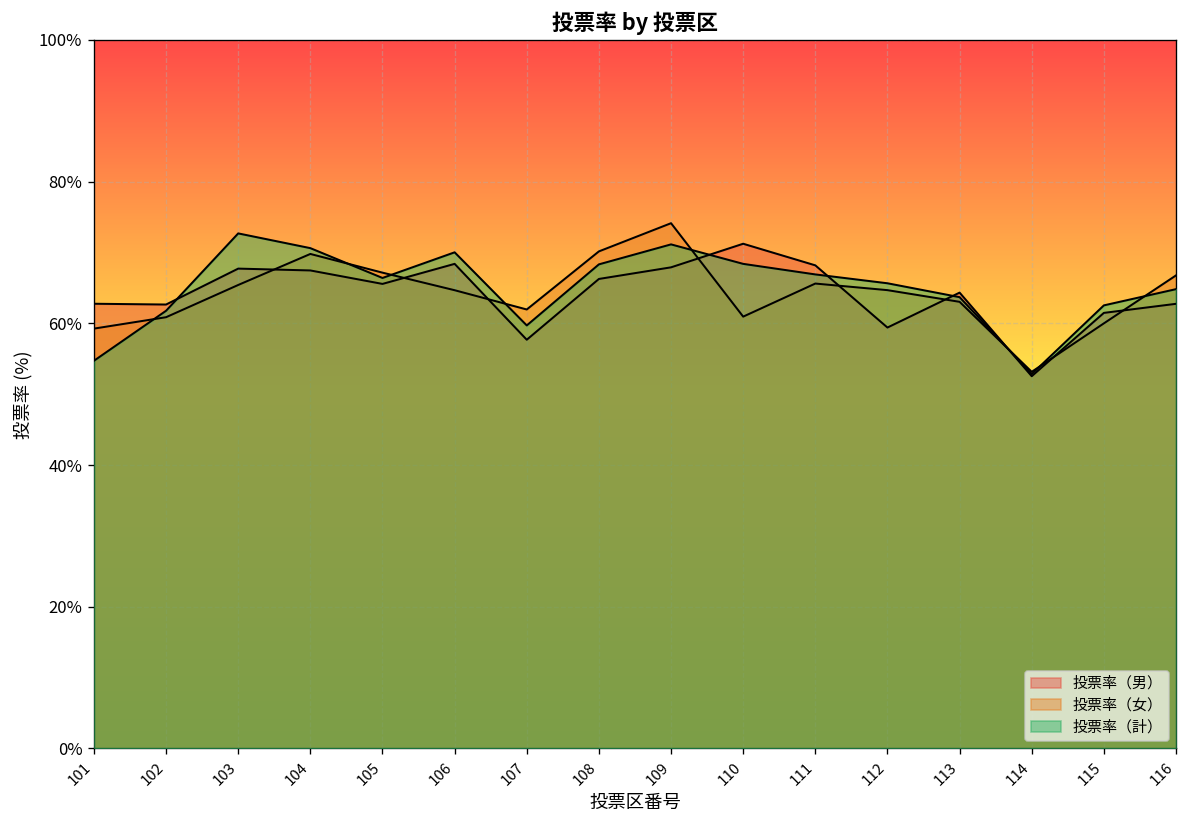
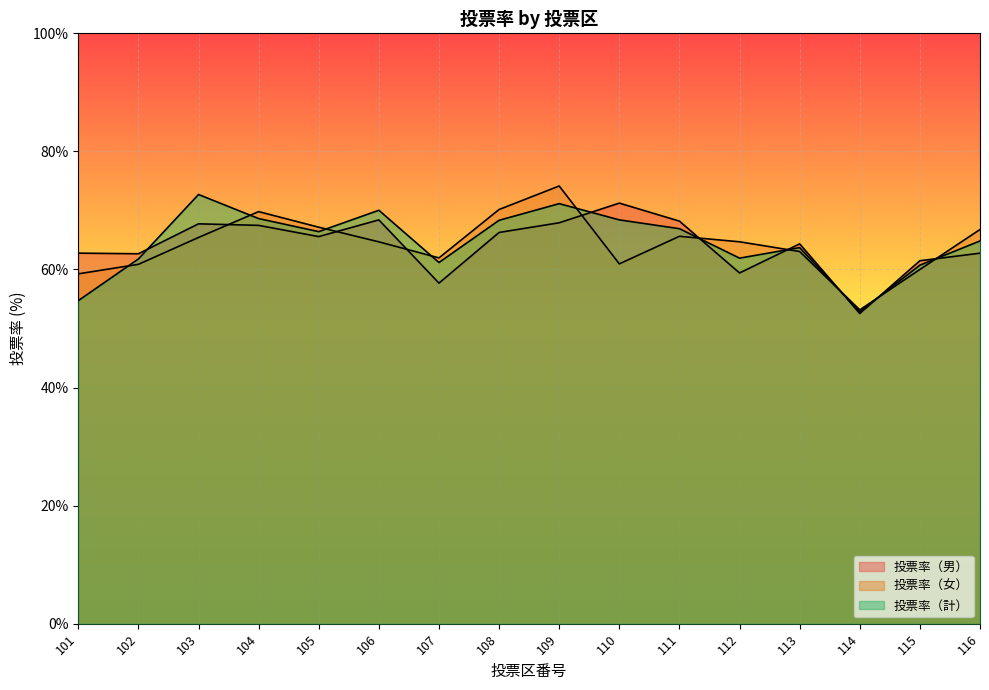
投票率（計）, 104: 71% -> 69%
投票率（計）, 107: 60% -> 61%
投票率（計）, 112: 66% -> 62%
投票率（計）, 115: 63% -> 61%
